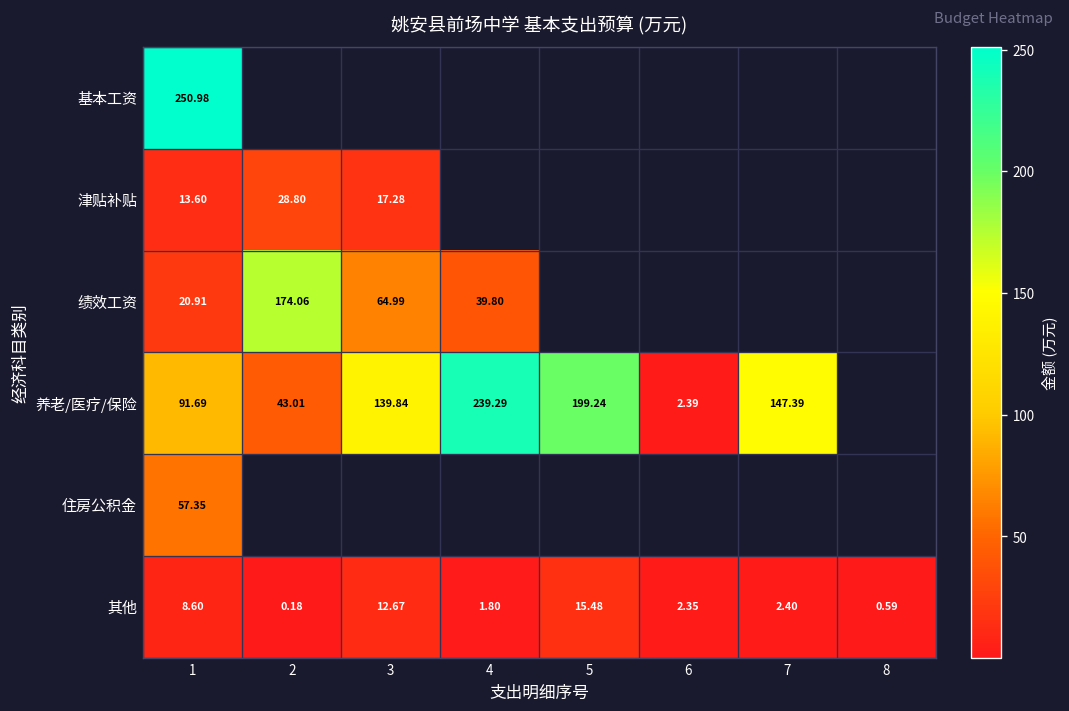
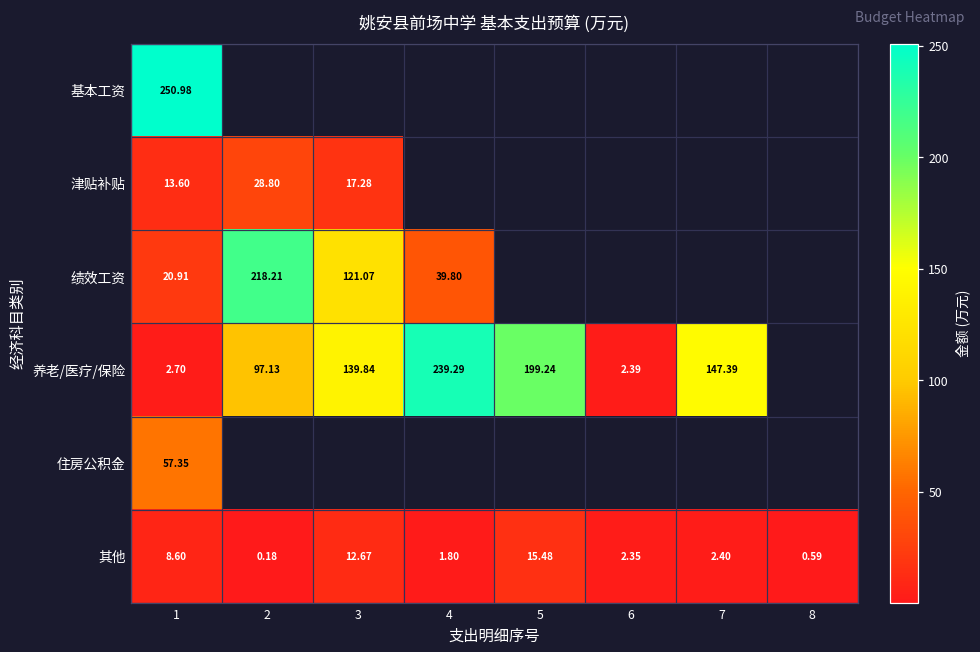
绩效工资, 2: 174.06 -> 218.21
绩效工资, 3: 64.99 -> 121.07
养老/医疗/保险, 1: 91.69 -> 2.70
养老/医疗/保险, 2: 43.01 -> 97.13
